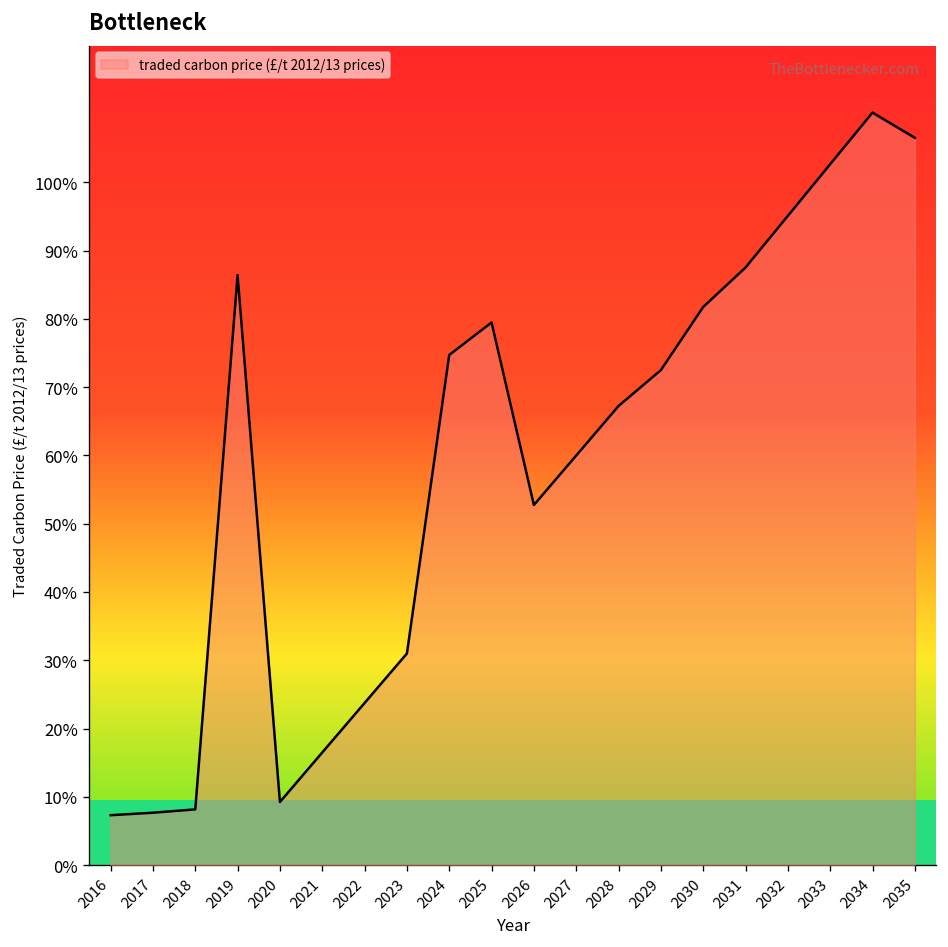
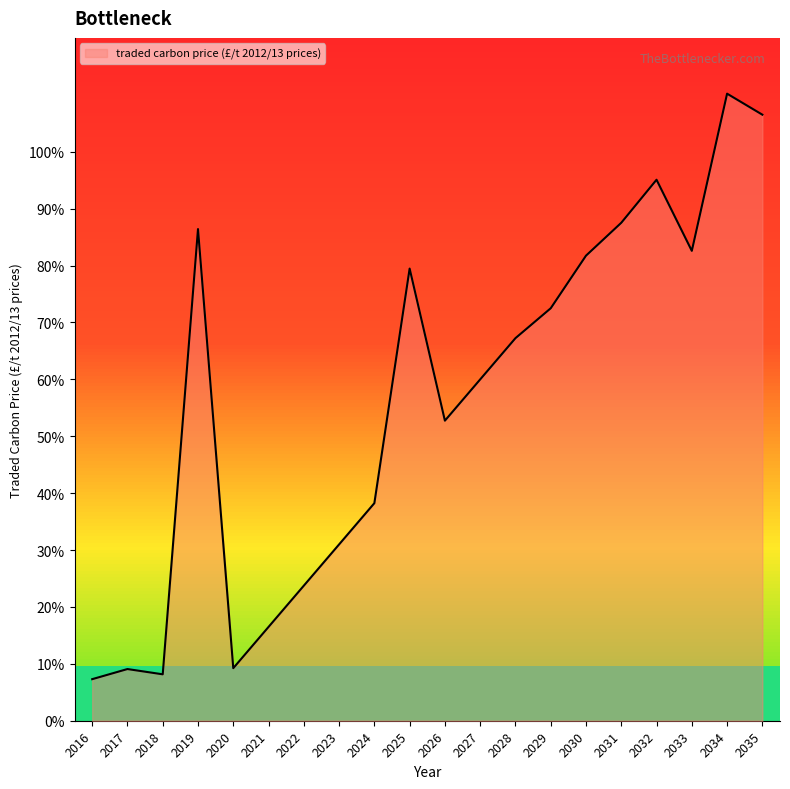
traded carbon price (£/t 2012/13 prices), 2017: 8% -> 9%
traded carbon price (£/t 2012/13 prices), 2024: 75% -> 38%
traded carbon price (£/t 2012/13 prices), 2033: 103% -> 83%
